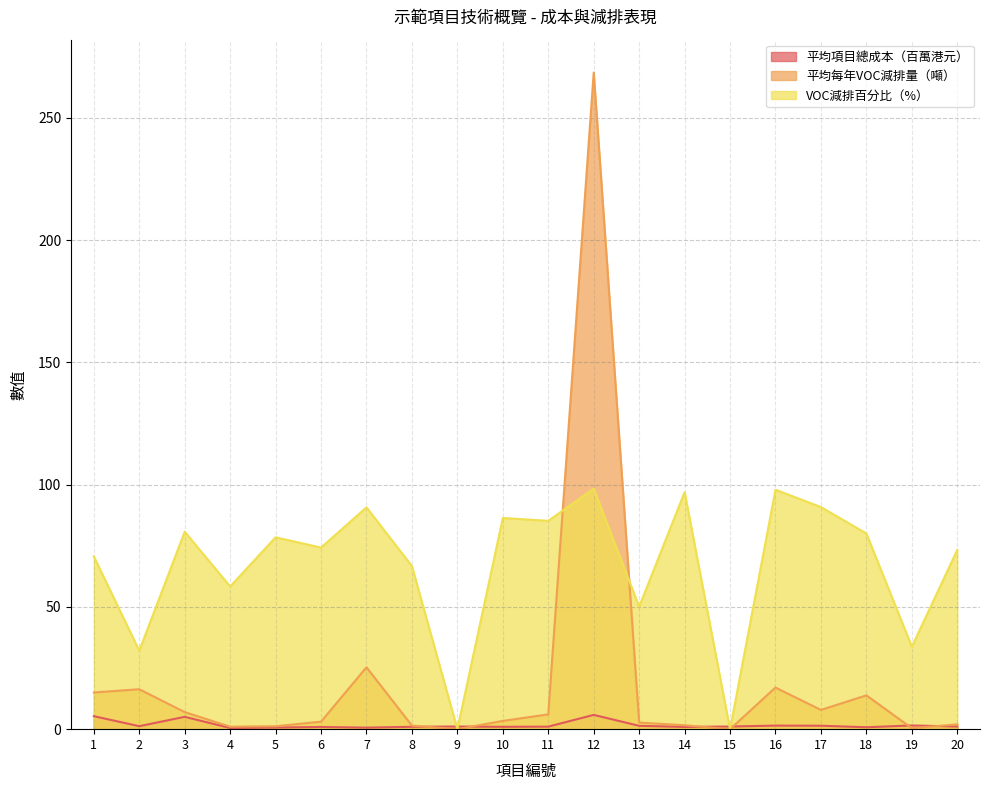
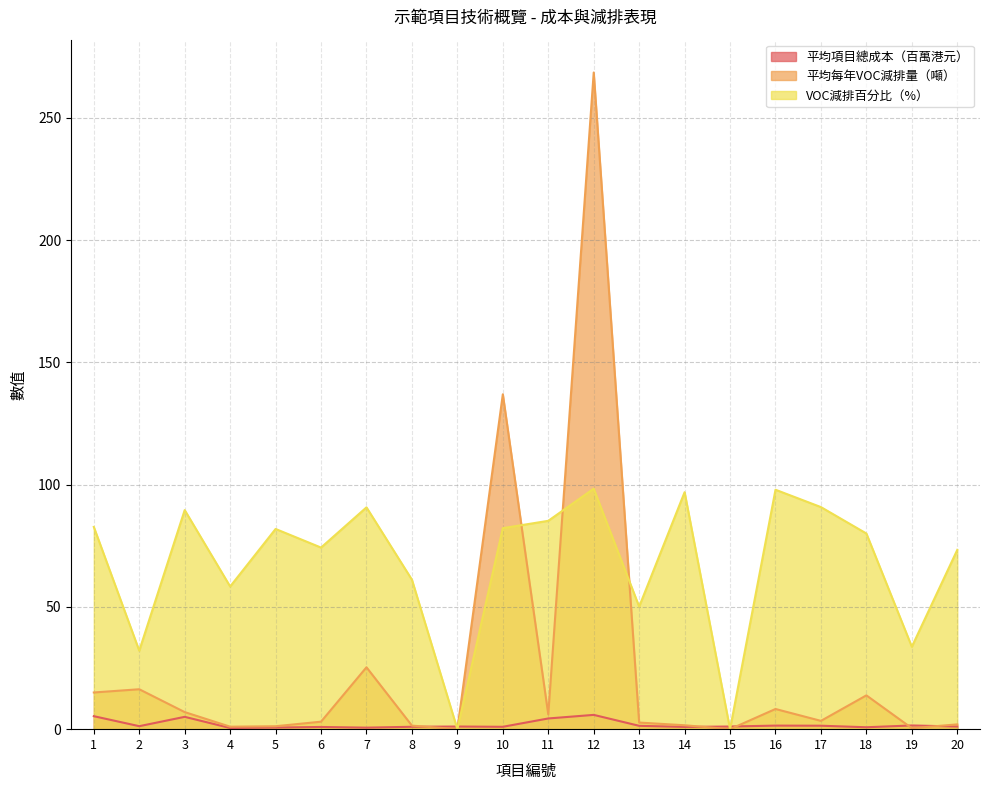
VOC減排百分比（%）, 1: 71 -> 83
VOC減排百分比（%）, 3: 81 -> 90
VOC減排百分比（%）, 5: 78 -> 82
VOC減排百分比（%）, 8: 67 -> 61
平均每年VOC減排量（噸）, 10: 3 -> 137
VOC減排百分比（%）, 10: 86 -> 82
平均項目總成本（百萬港元）, 11: 1 -> 4
平均每年VOC減排量（噸）, 16: 17 -> 8
平均每年VOC減排量（噸）, 17: 8 -> 3
